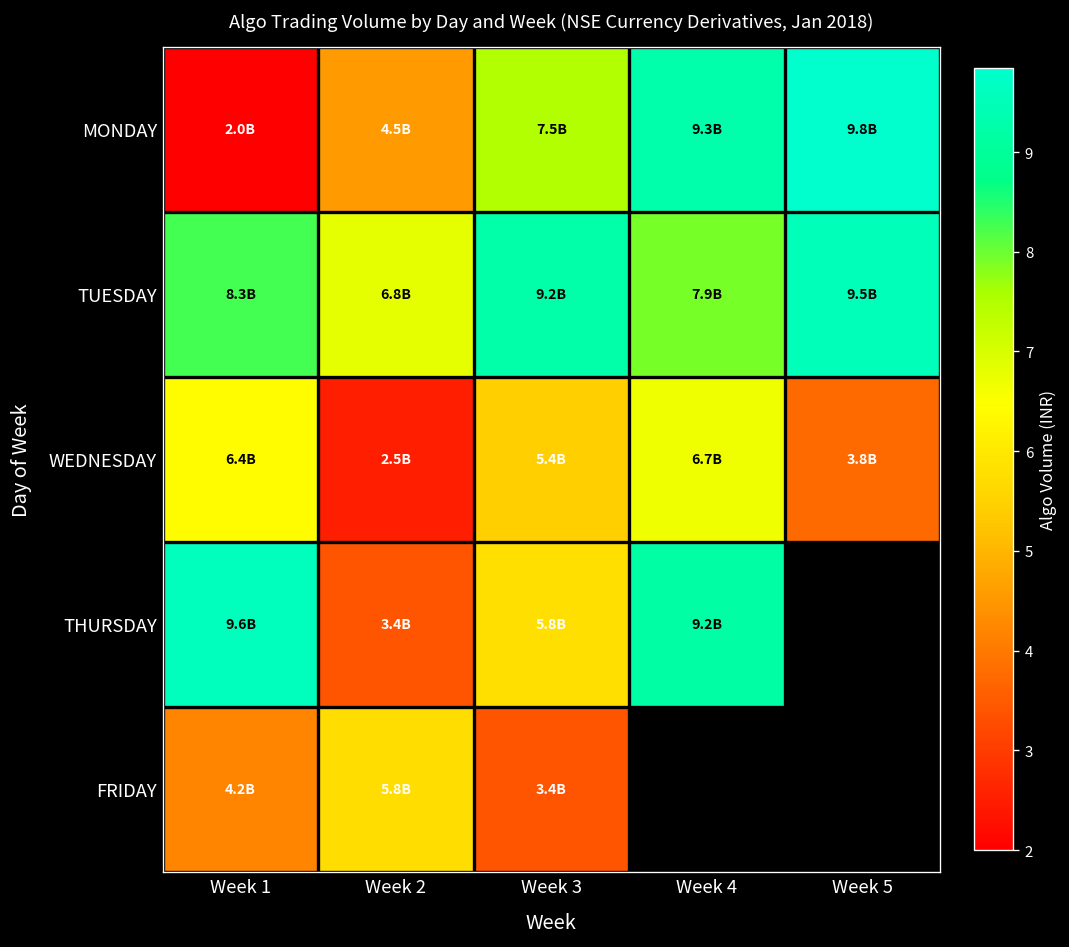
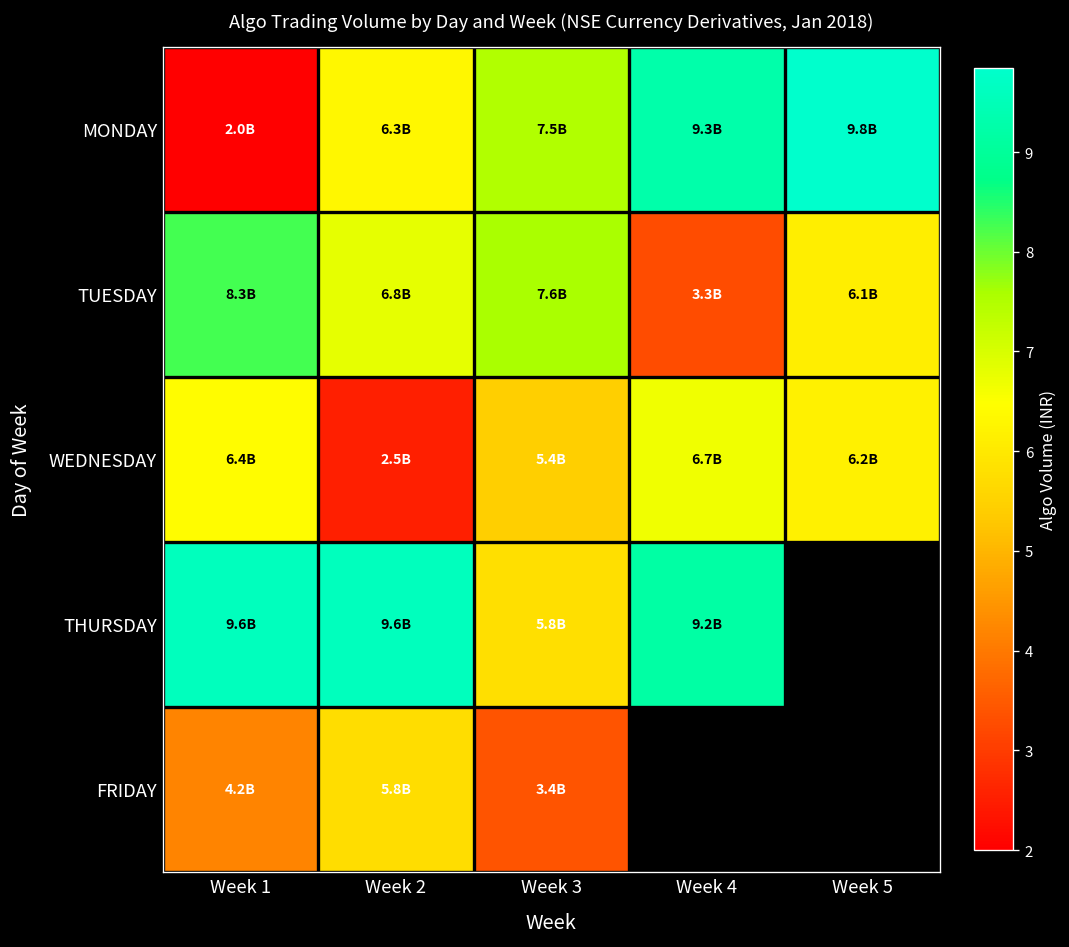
MONDAY, Week 2: 4.5B -> 6.3B
TUESDAY, Week 3: 9.2B -> 7.6B
TUESDAY, Week 4: 7.9B -> 3.3B
TUESDAY, Week 5: 9.5B -> 6.1B
WEDNESDAY, Week 5: 3.8B -> 6.2B
THURSDAY, Week 2: 3.4B -> 9.6B
